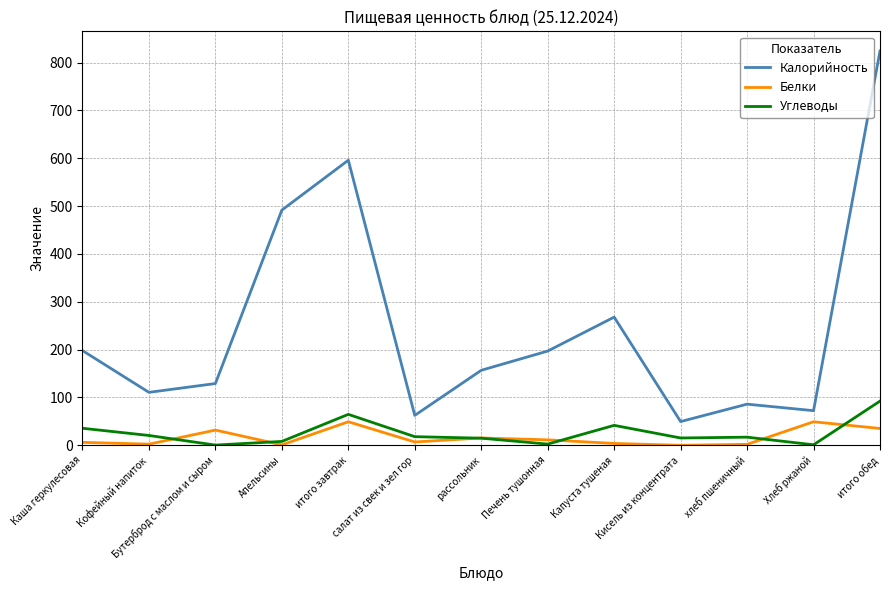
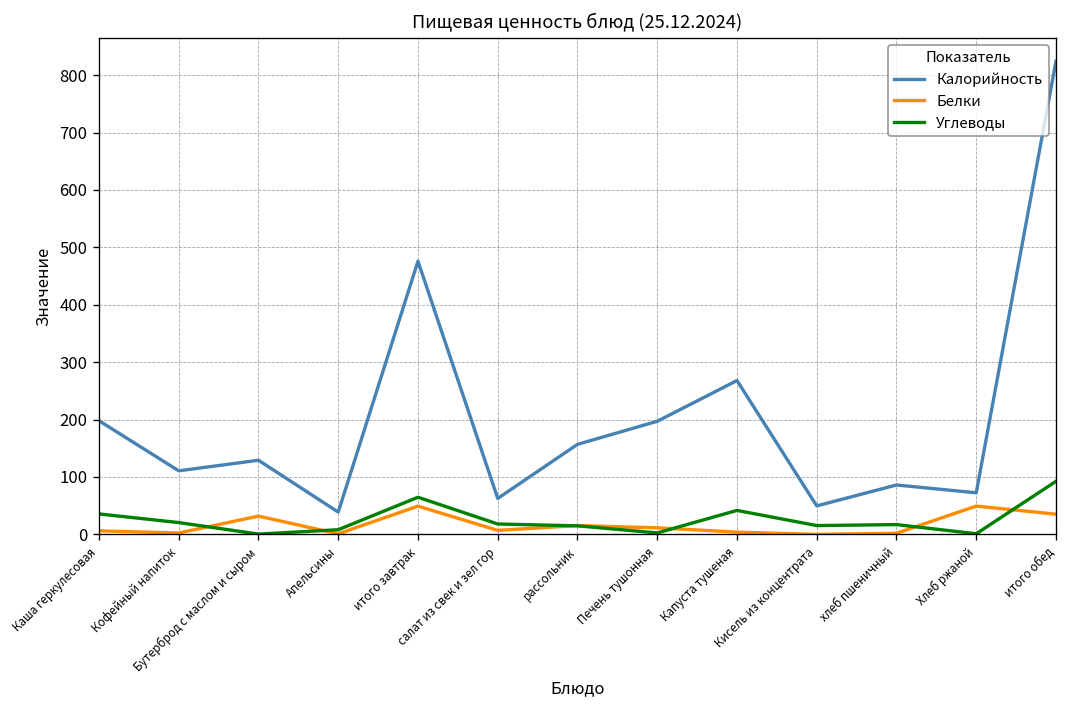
Калорийность, Апельсины: 490 -> 40
Калорийность, итого завтрак: 600 -> 480
